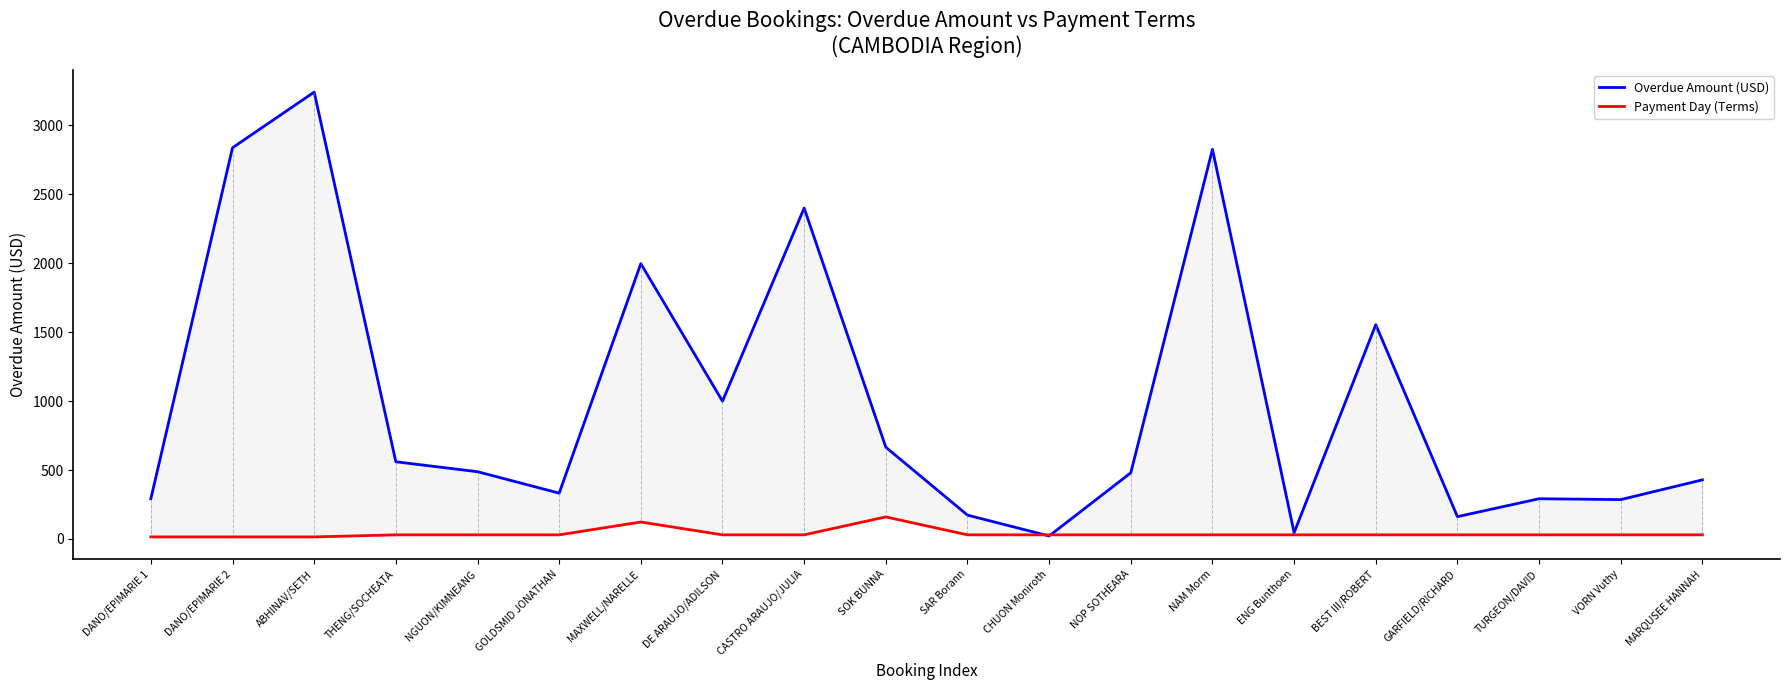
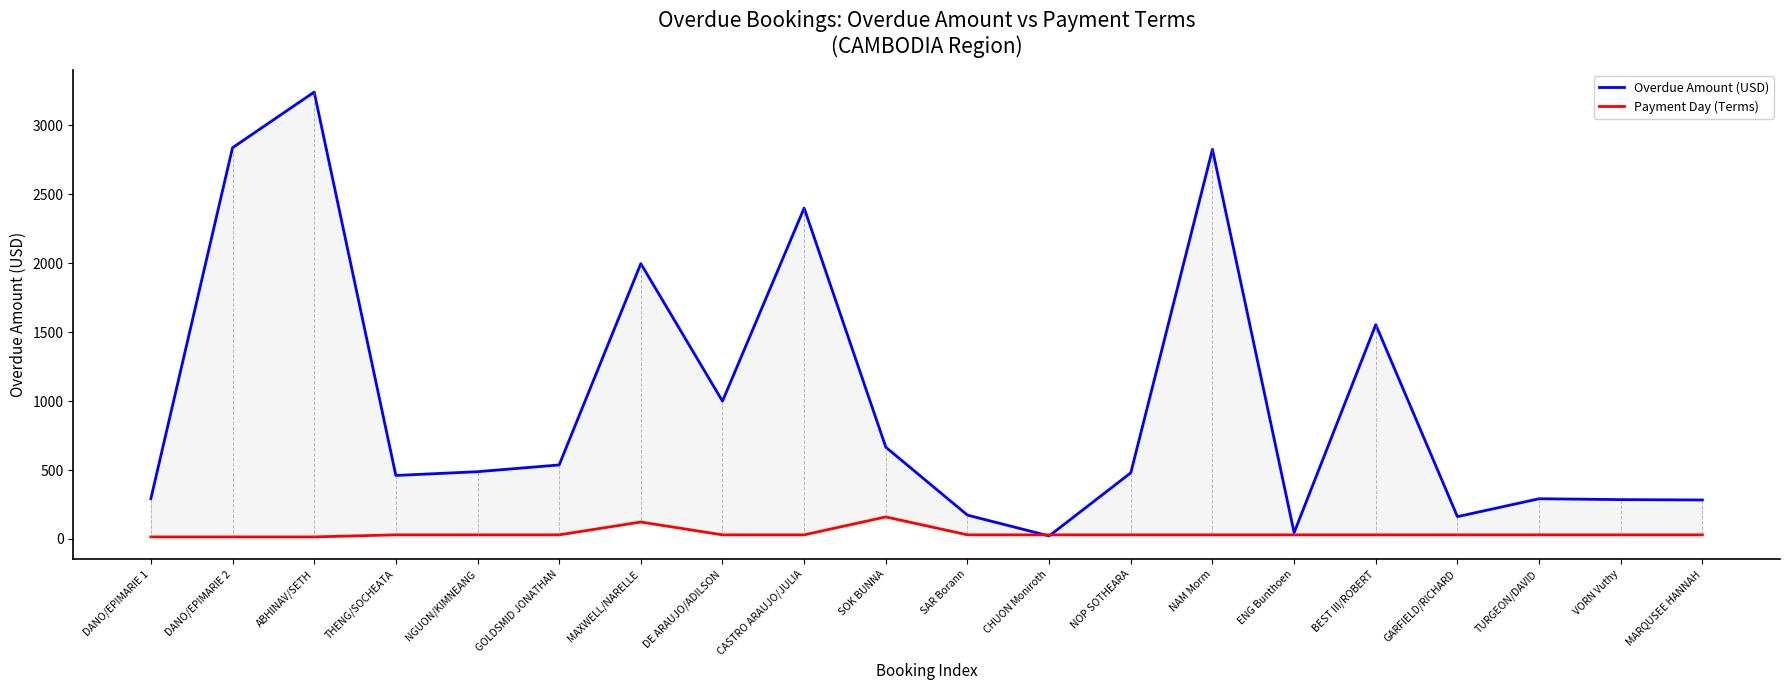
Overdue Amount (USD), THENG/SOCHEATA: 560 -> 460
Overdue Amount (USD), GOLDSMID JONATHAN: 330 -> 540
Overdue Amount (USD), MARQUSEE HANNAH: 430 -> 280
